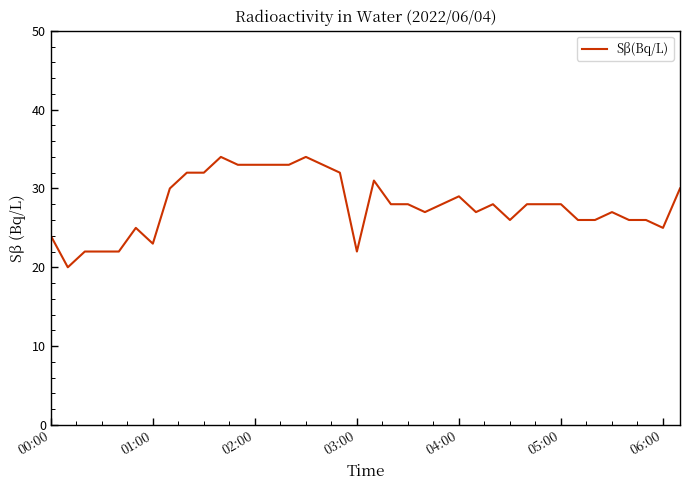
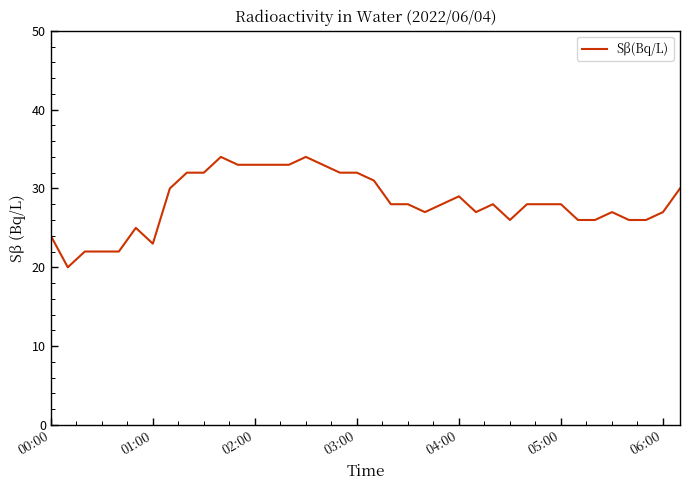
03:00: 22 -> 32
06:00: 25 -> 27
